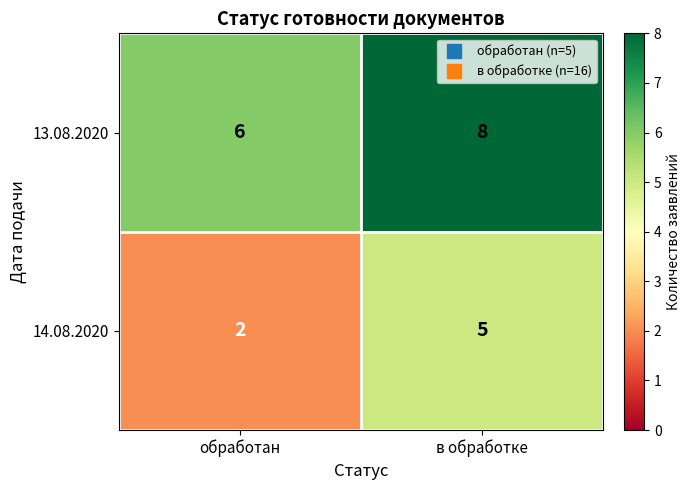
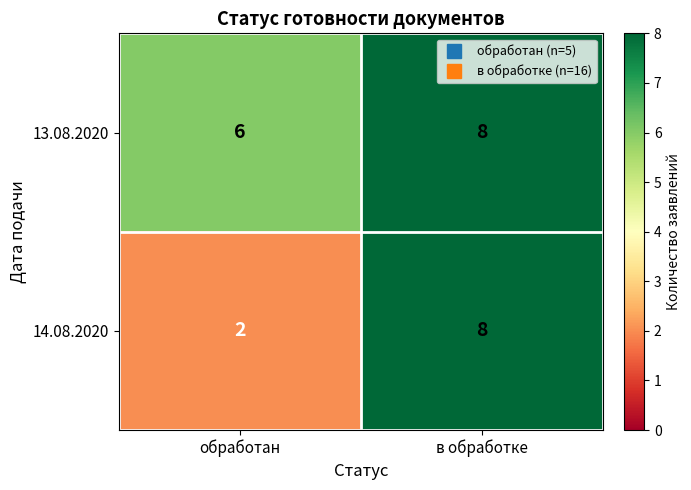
14.08.2020, в обработке: 5 -> 8
